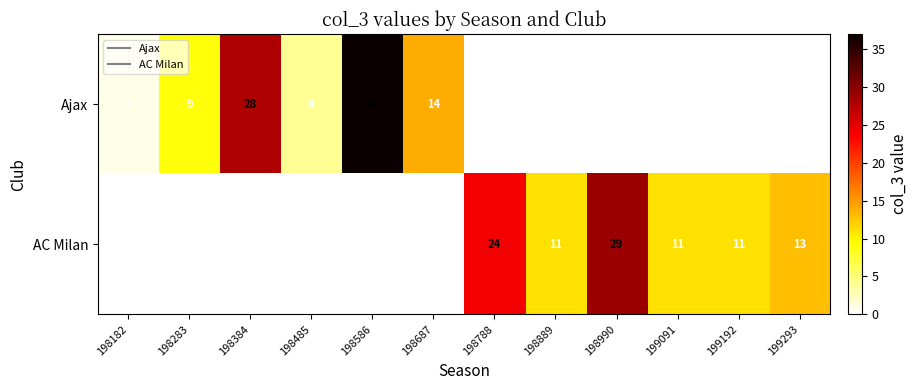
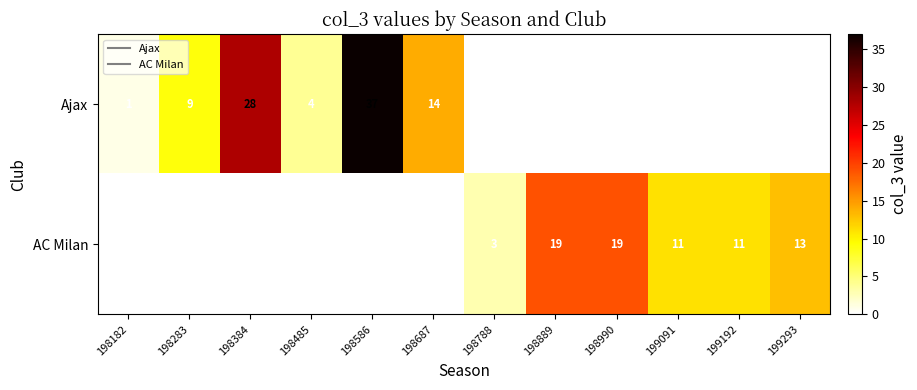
AC Milan, 198788: 24 -> 3
AC Milan, 198889: 11 -> 19
AC Milan, 198990: 29 -> 19
